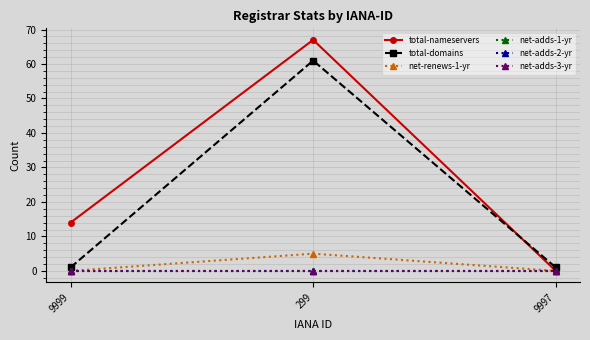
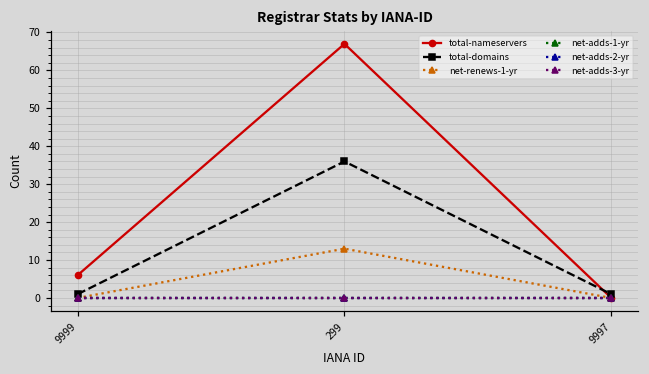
total-nameservers, 9999: 14 -> 6
total-domains, 299: 61 -> 36
net-renews-1-yr, 299: 5 -> 13
